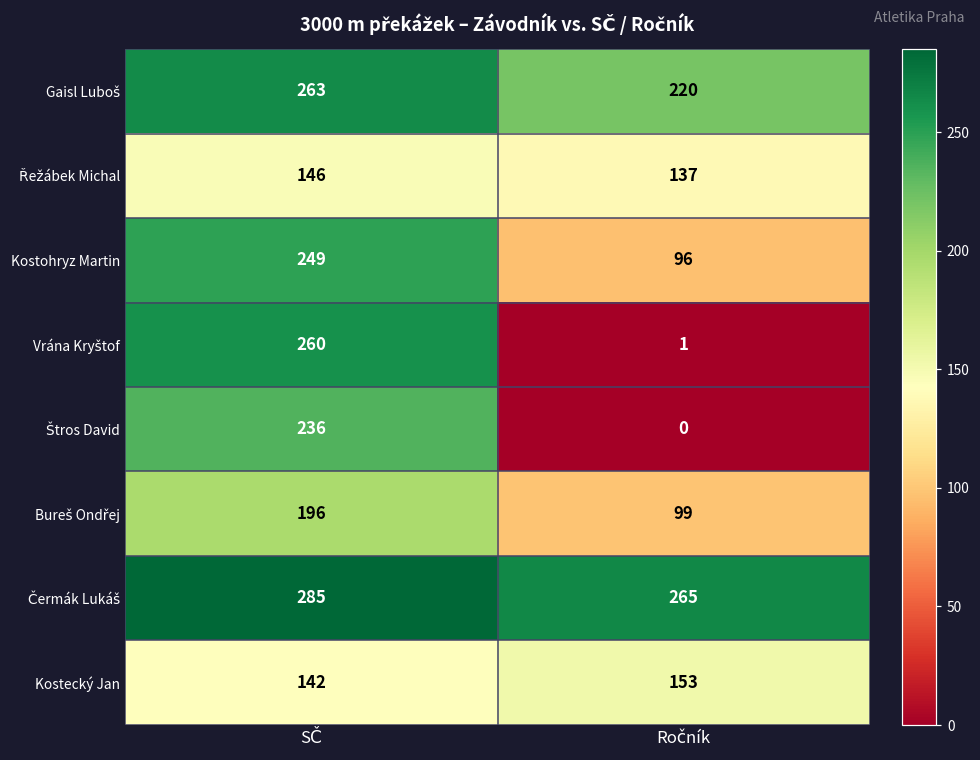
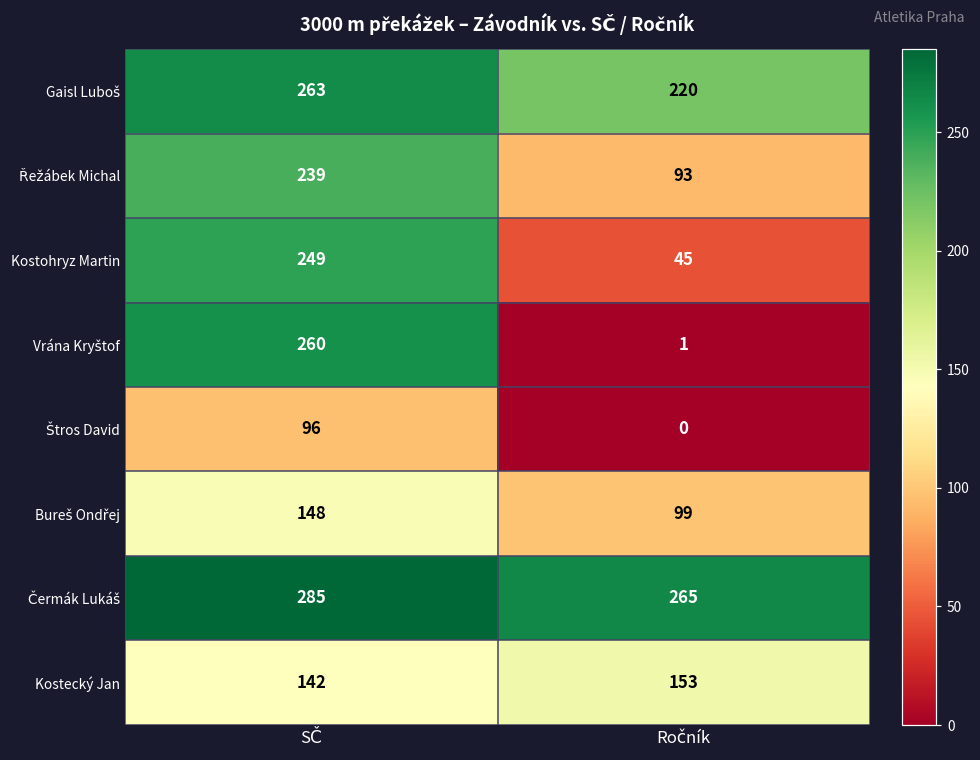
Řežábek Michal, SČ: 146 -> 239
Řežábek Michal, Ročník: 137 -> 93
Kostohryz Martin, Ročník: 96 -> 45
Štros David, SČ: 236 -> 96
Bureš Ondřej, SČ: 196 -> 148
